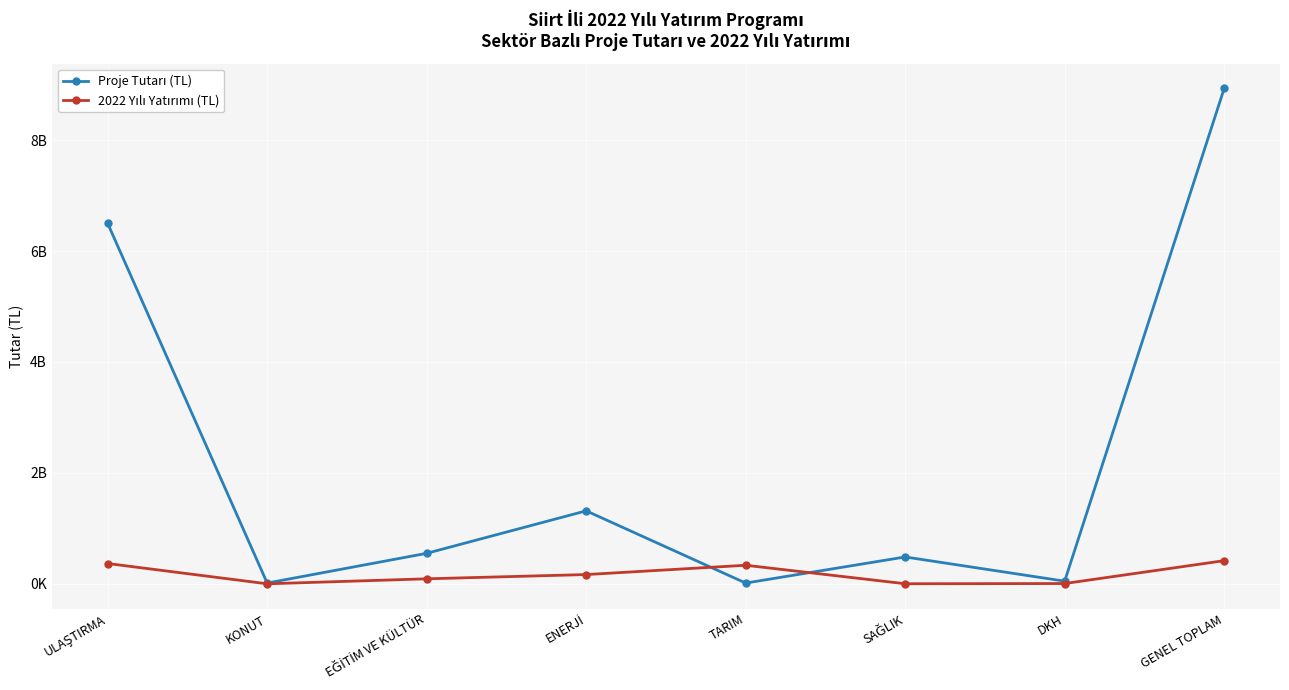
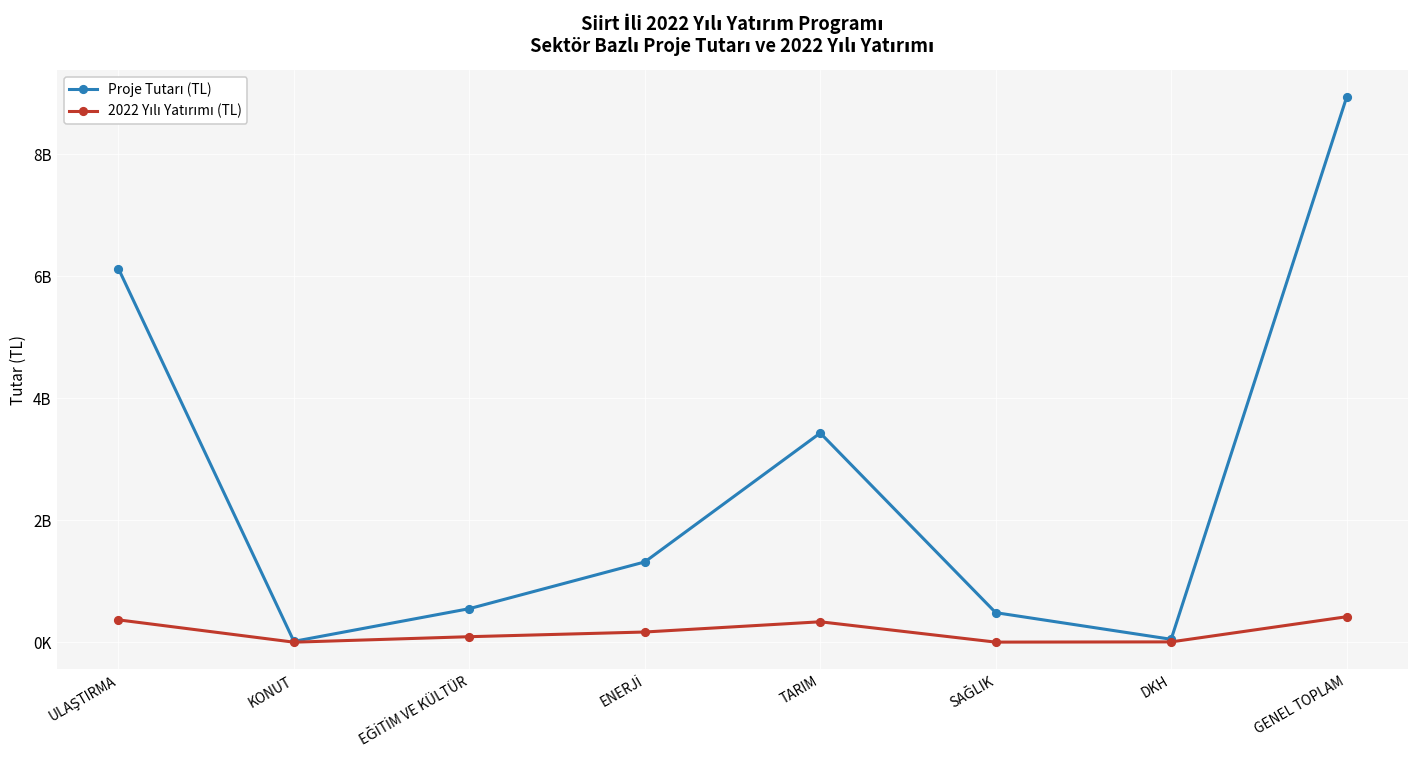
Proje Tutarı (TL), ULAŞTIRMA: 6500000000 -> 6100000000
Proje Tutarı (TL), TARIM: 0 -> 3400000000
